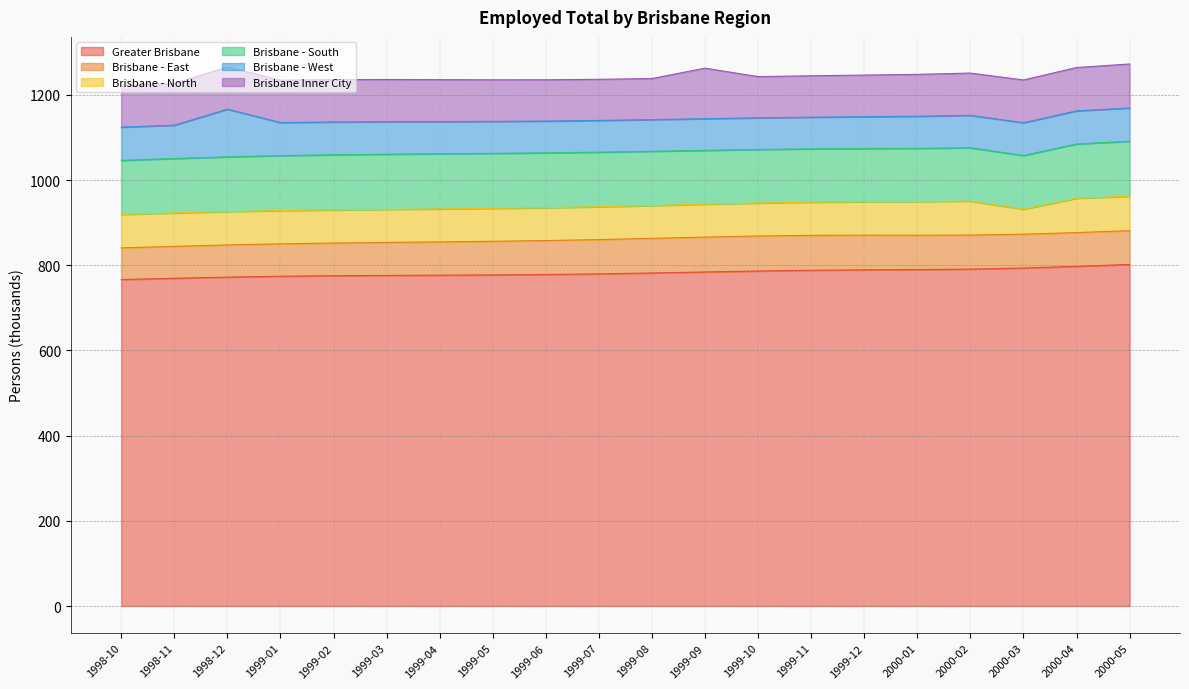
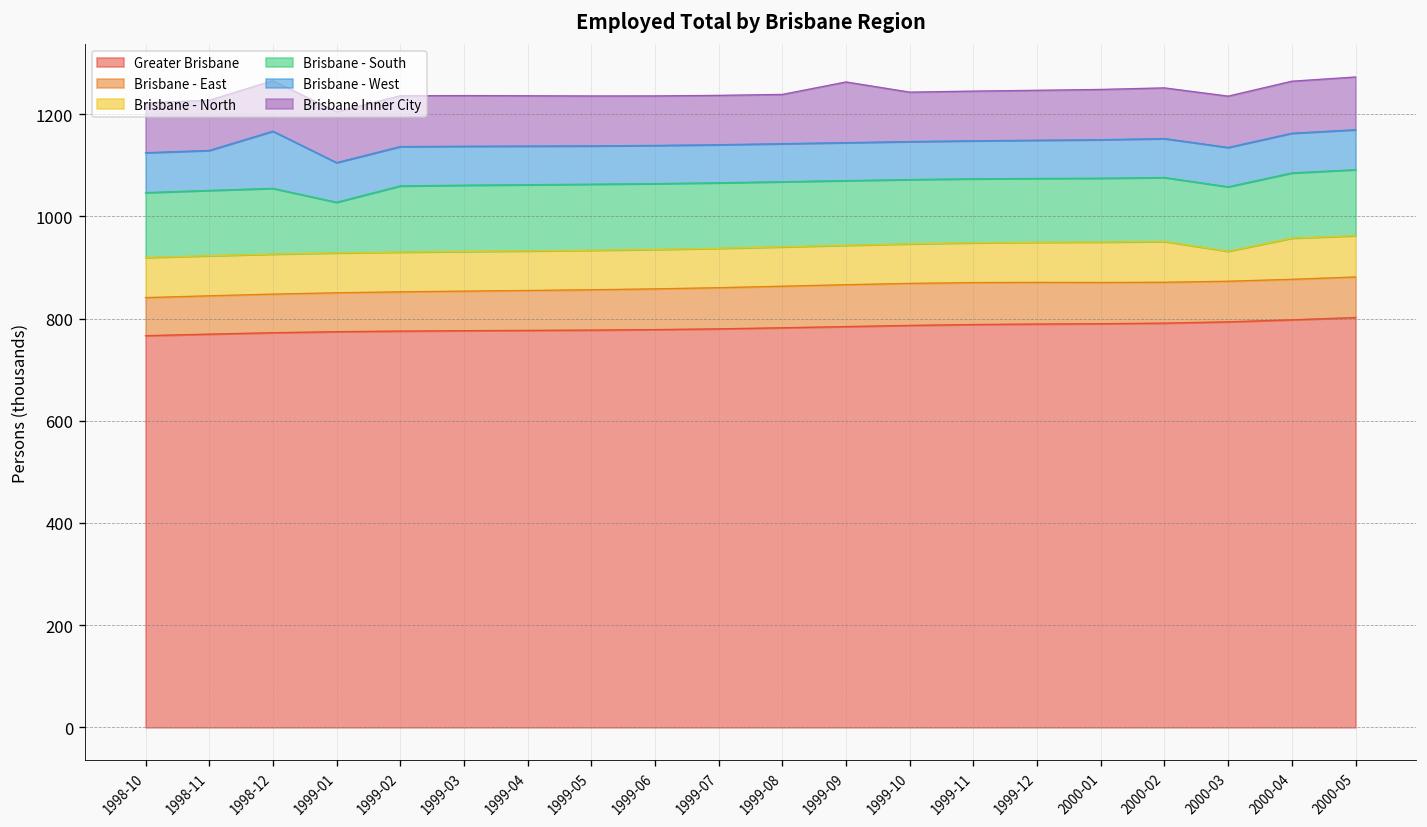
Brisbane - South, 1999-01: 130 -> 100
